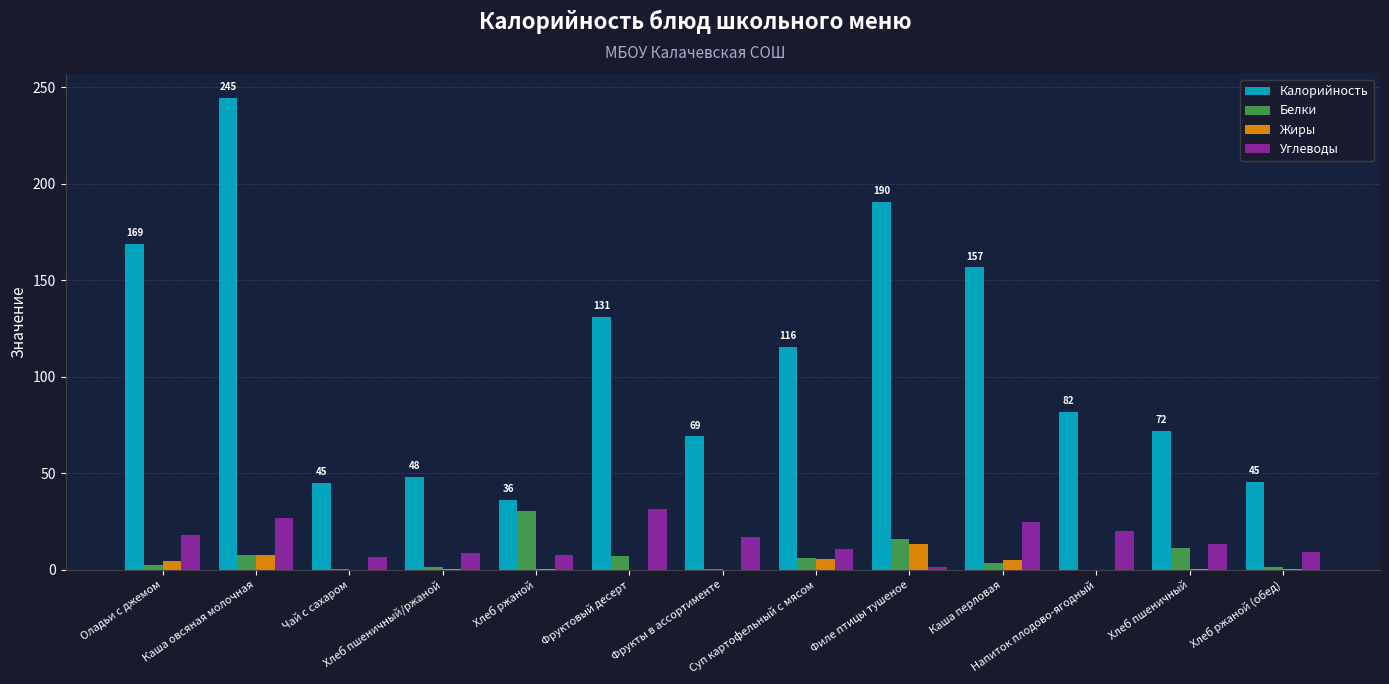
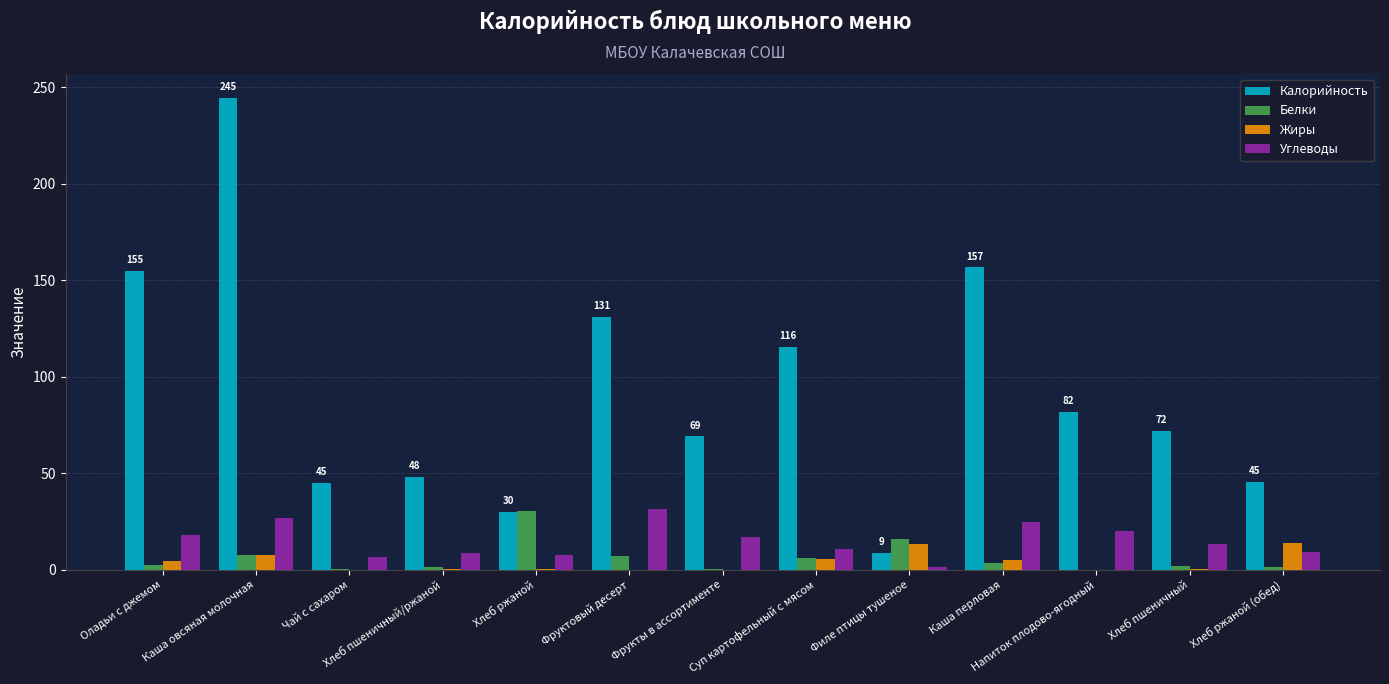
Калорийность, Оладьи с джемом: 169 -> 155
Калорийность, Хлеб ржаной: 36 -> 30
Калорийность, Филе птицы тушеное: 190 -> 9
Белки, Хлеб пшеничный: 11 -> 2
Жиры, Хлеб ржаной (обед): 0 -> 14
